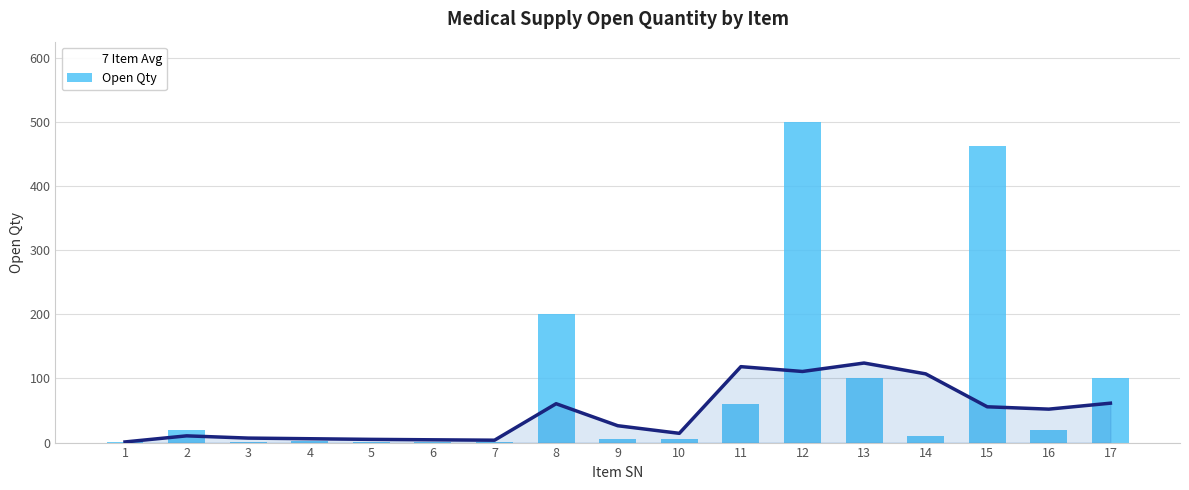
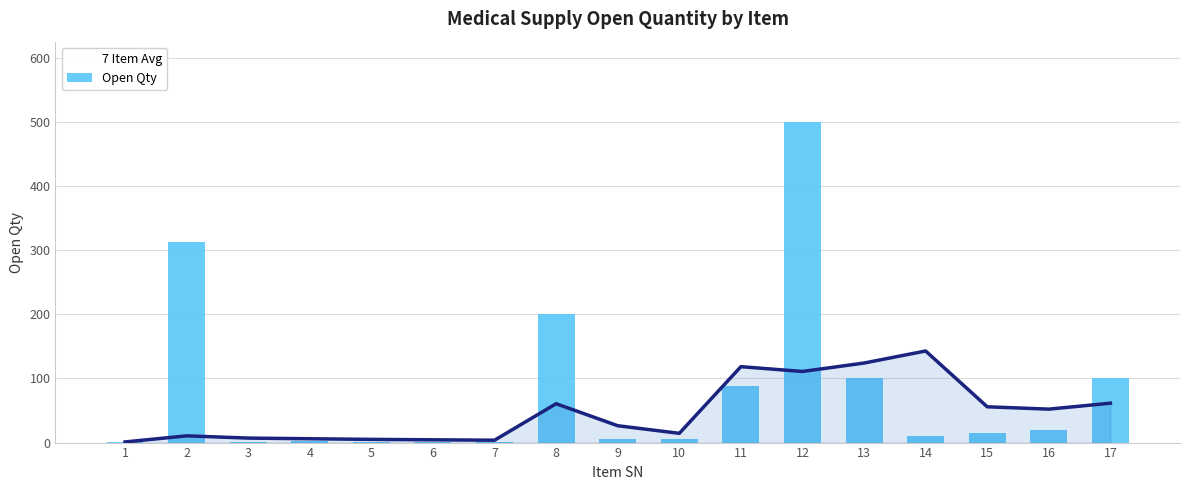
Open Qty, 2: 20 -> 310
Open Qty, 11: 60 -> 90
7 Item Avg, 14: 110 -> 140
Open Qty, 15: 460 -> 20
